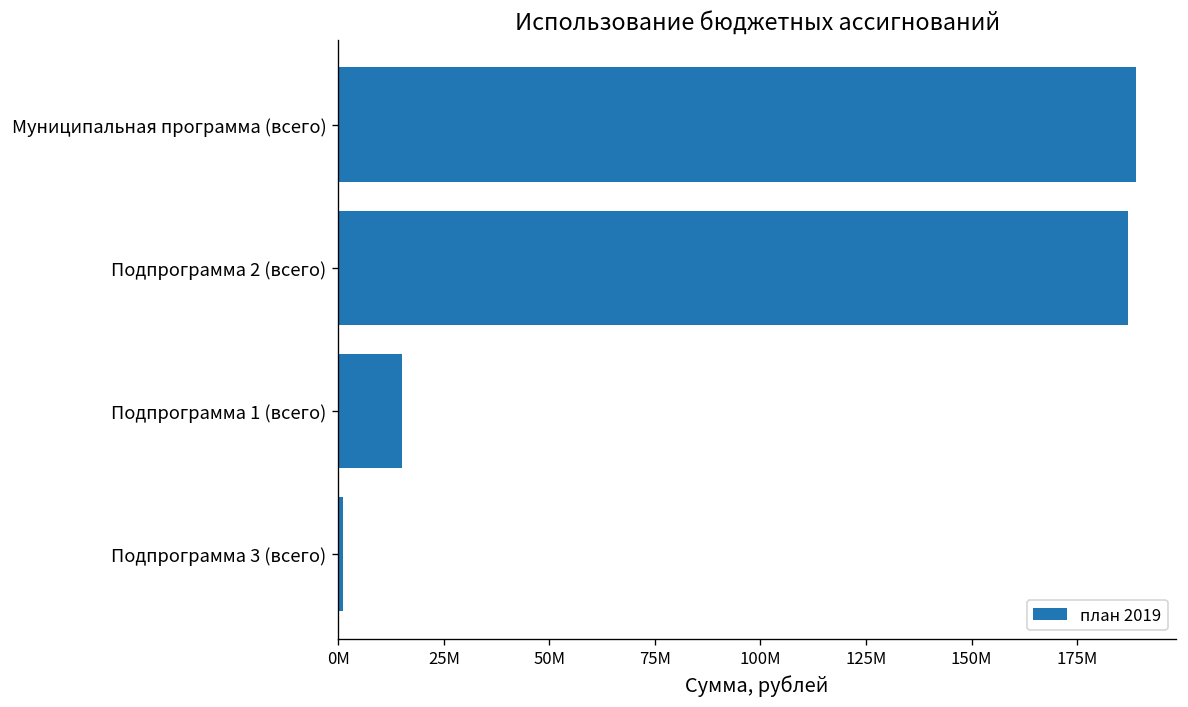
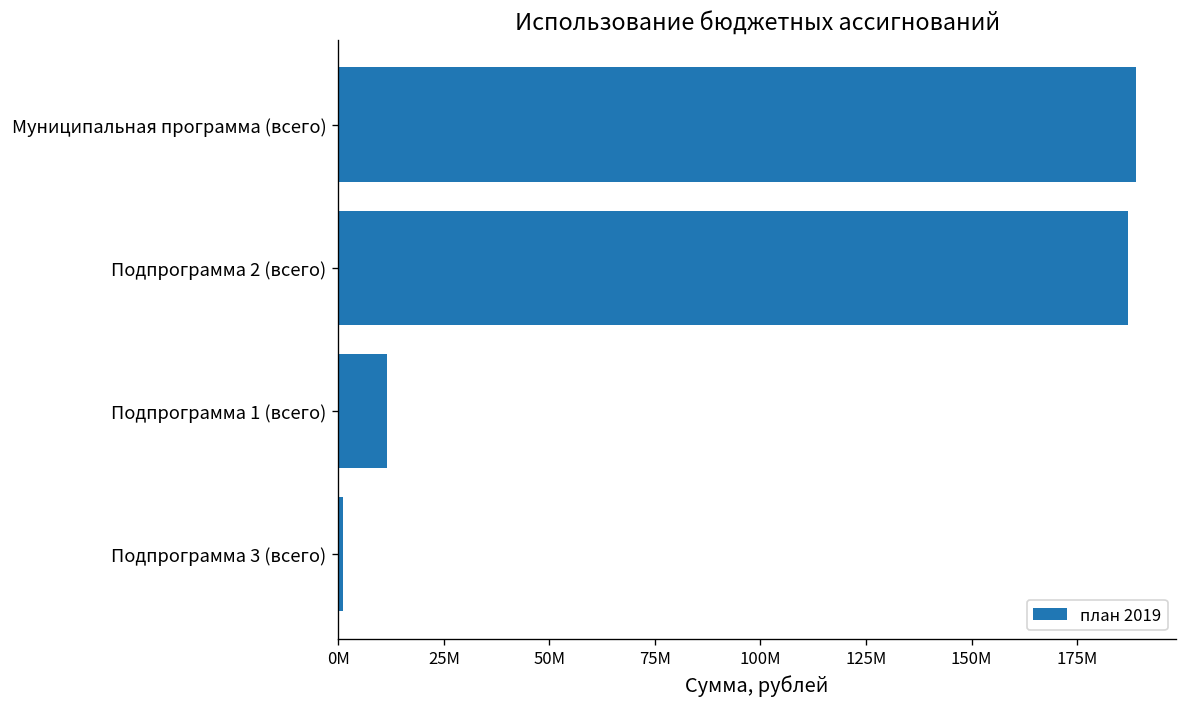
Подпрограмма 1 (всего): 15000000 -> 11000000
